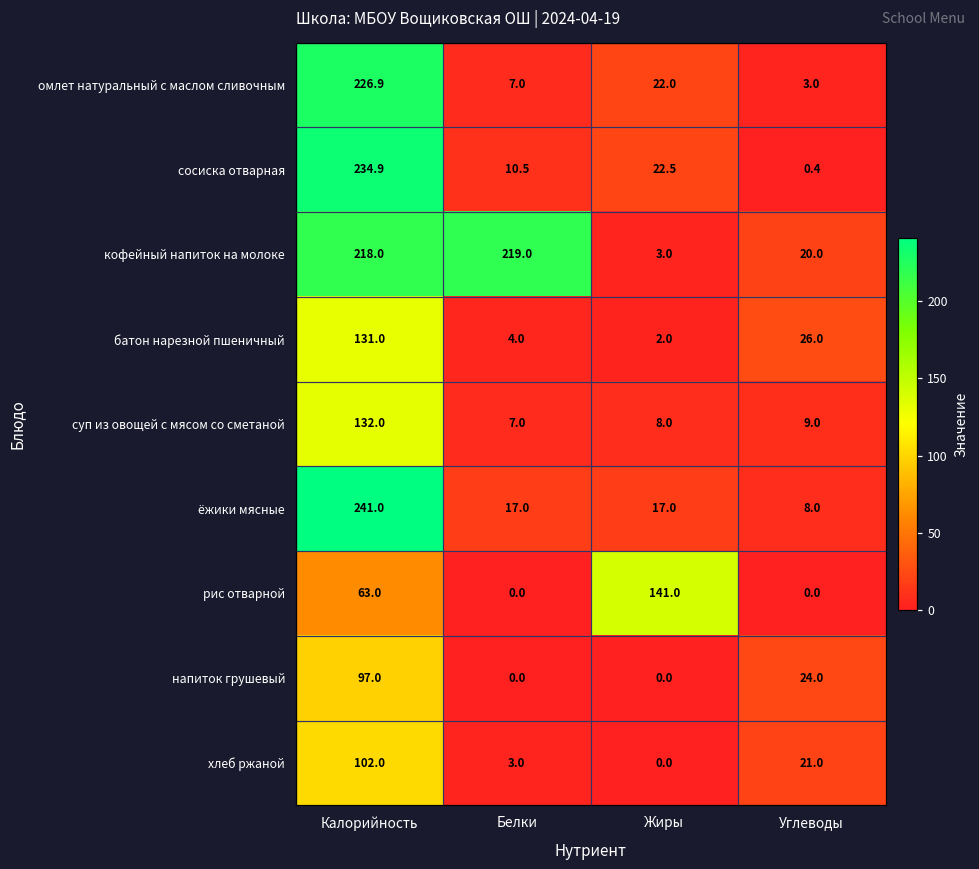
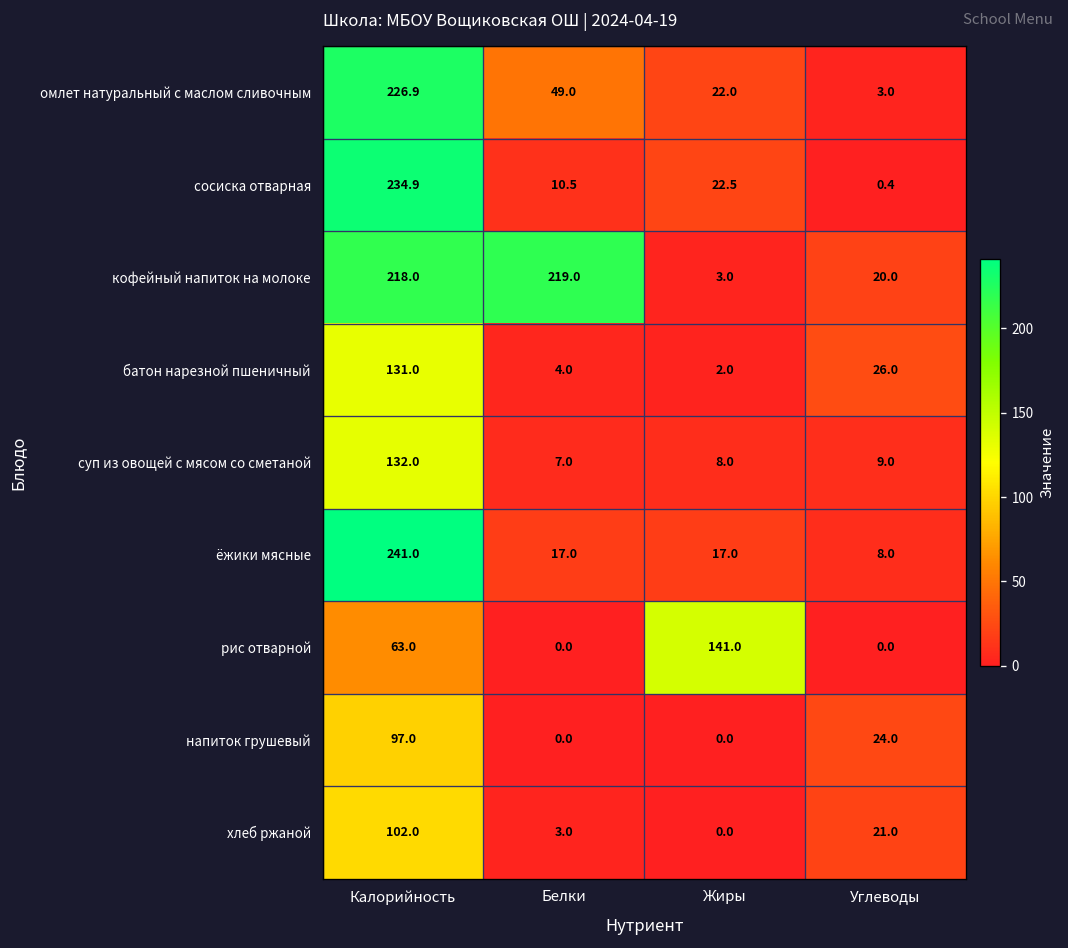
омлет натуральный с маслом сливочным, Белки: 7.0 -> 49.0
